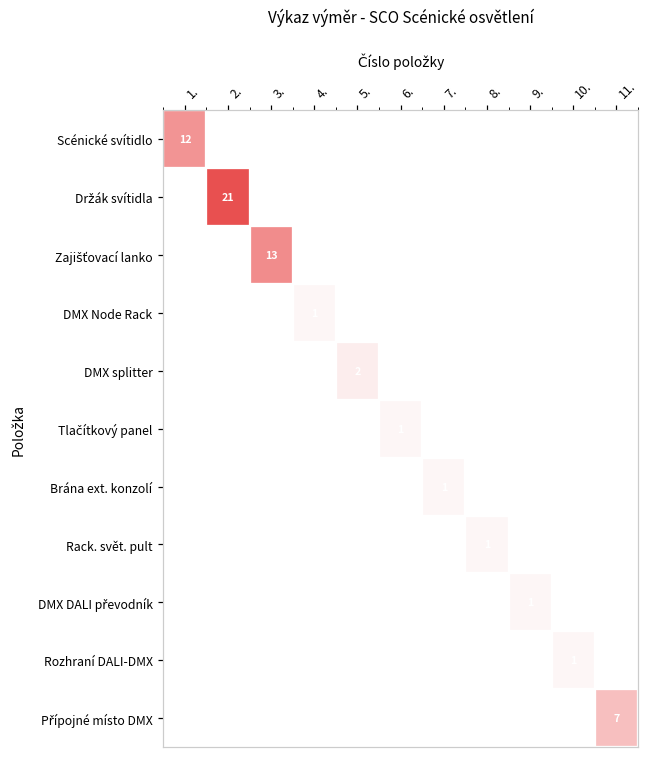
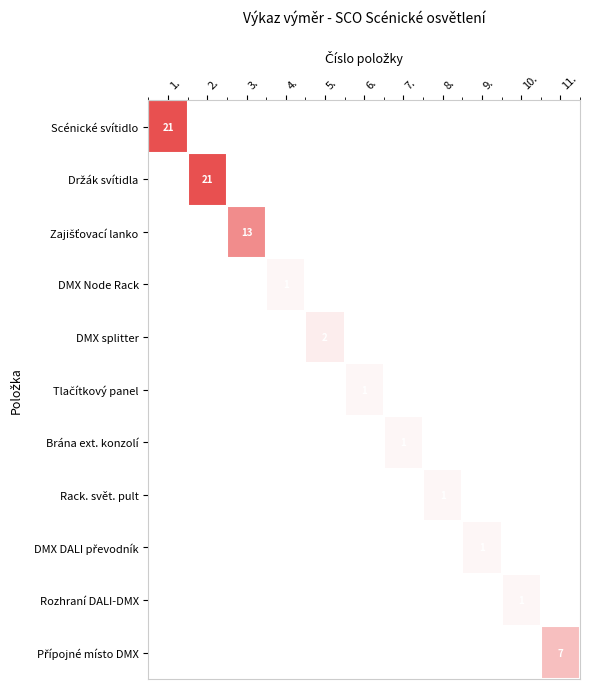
Scénické svítidlo, 1.: 12 -> 21
